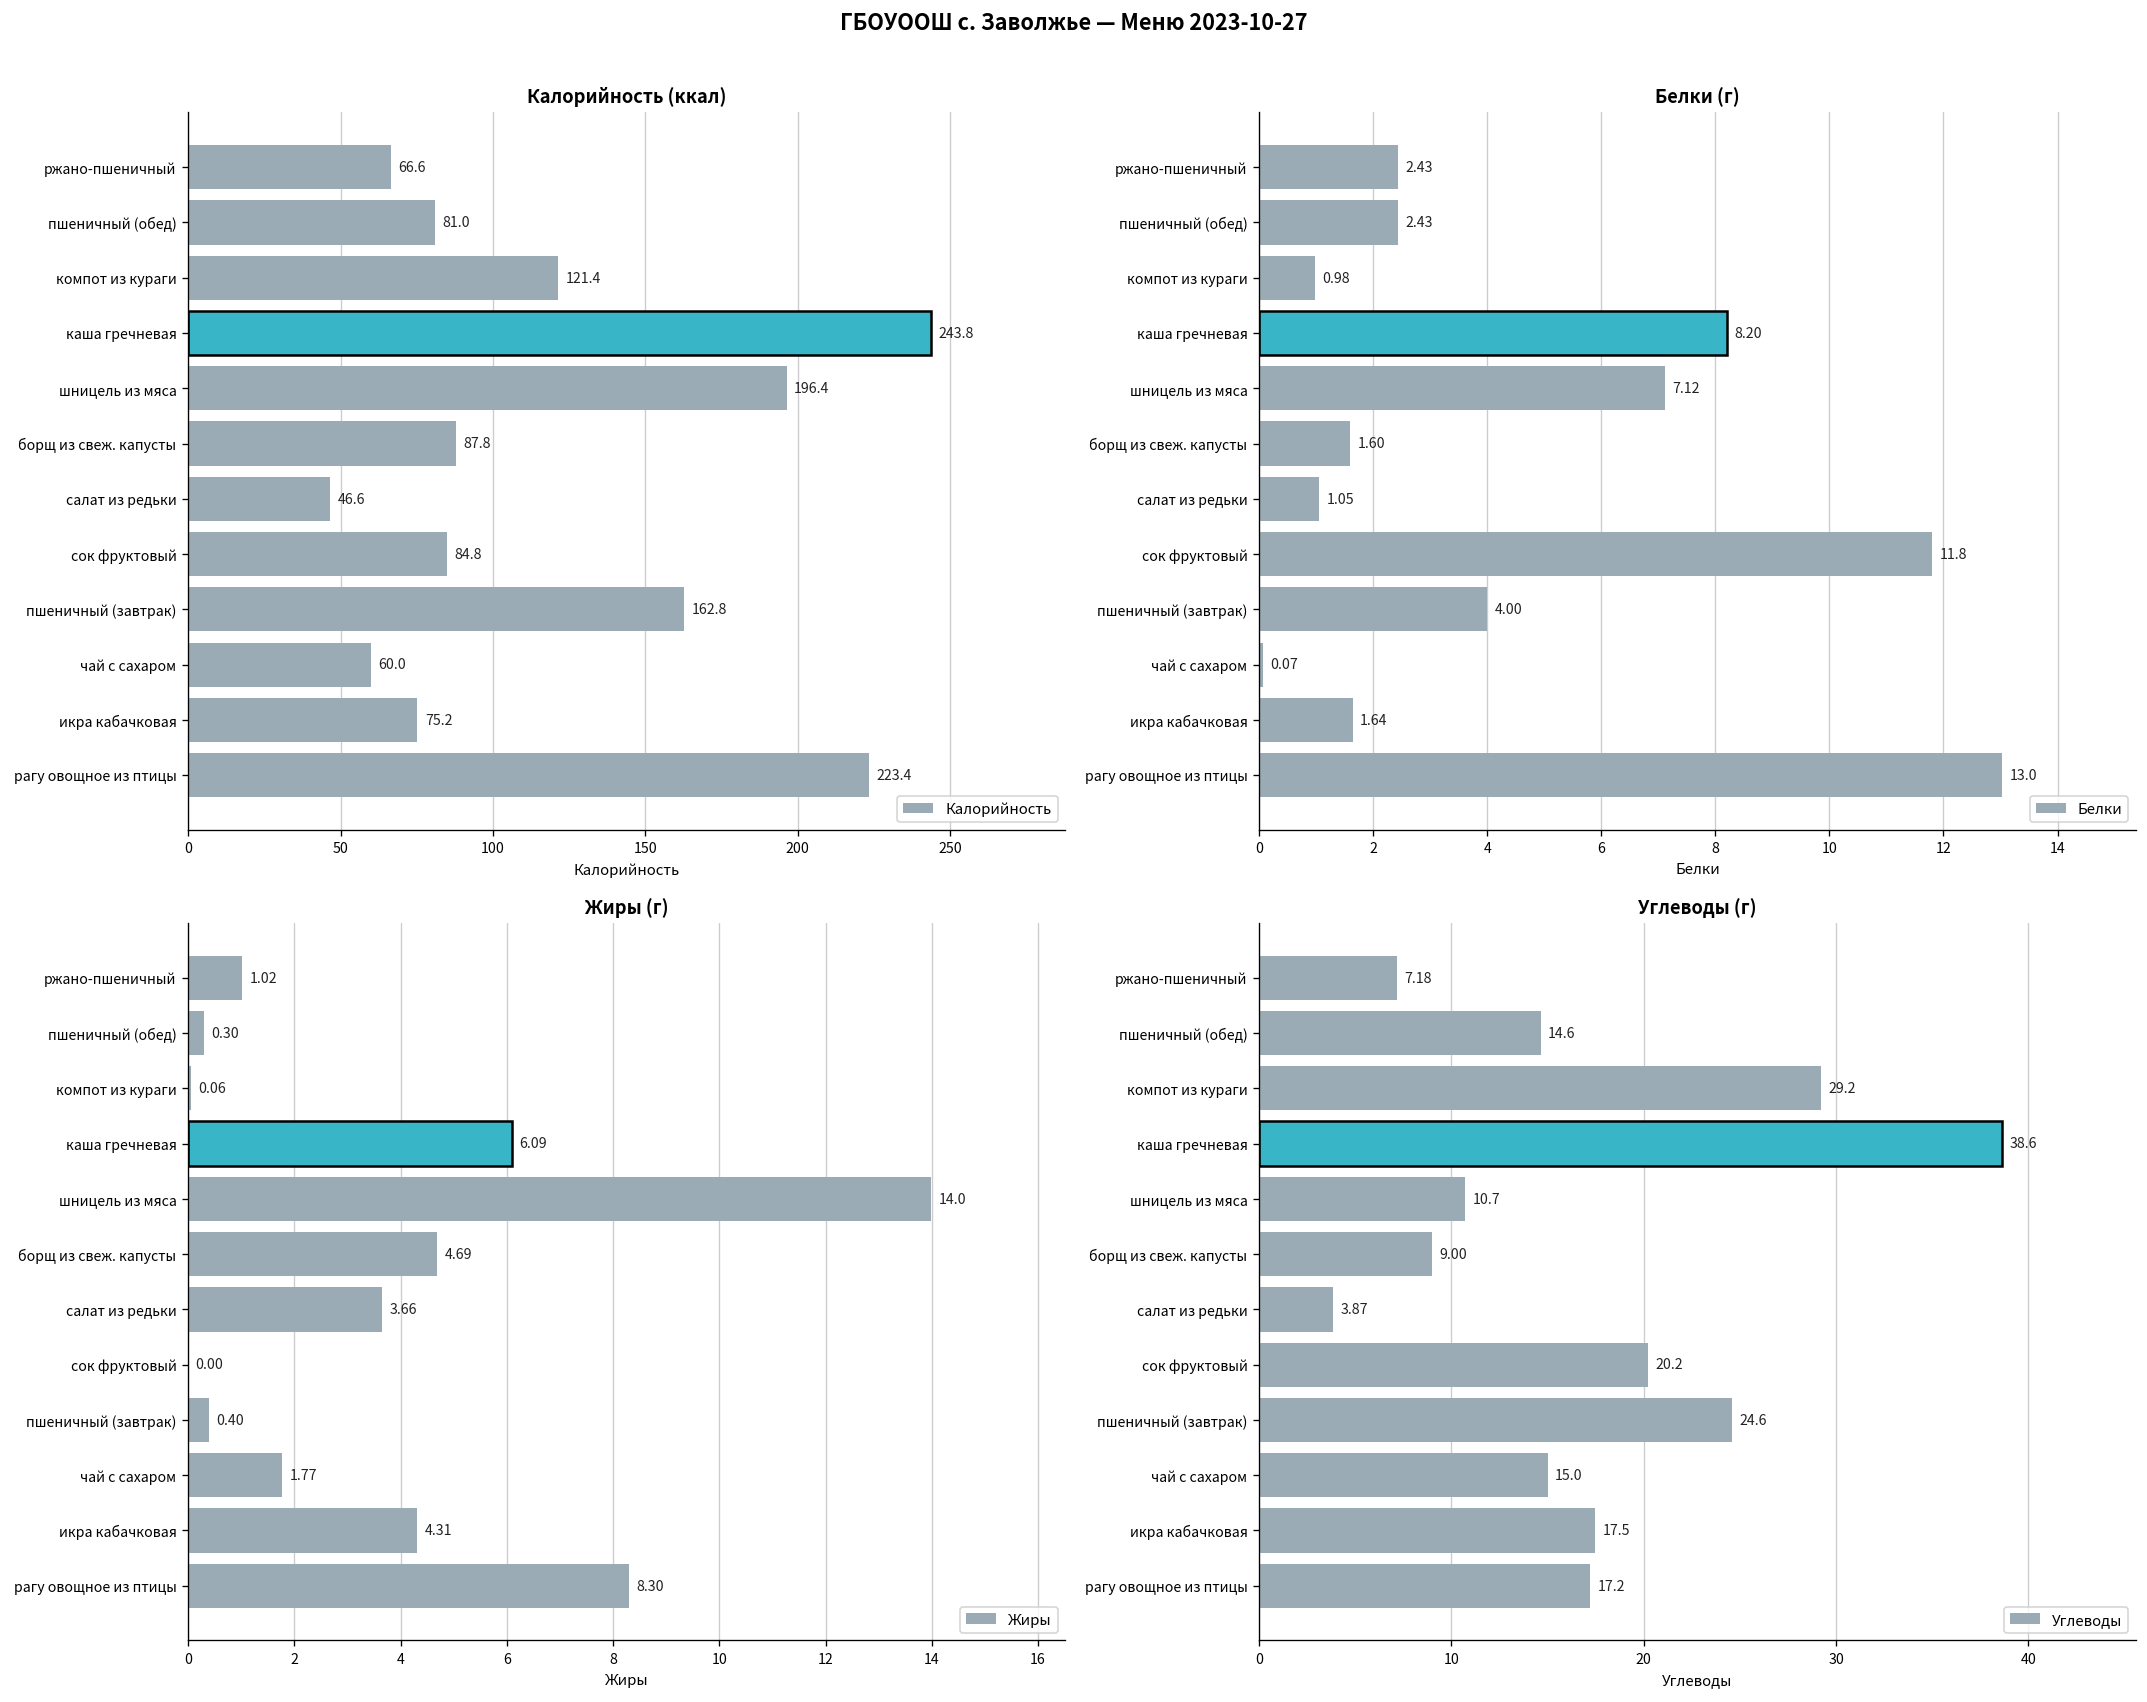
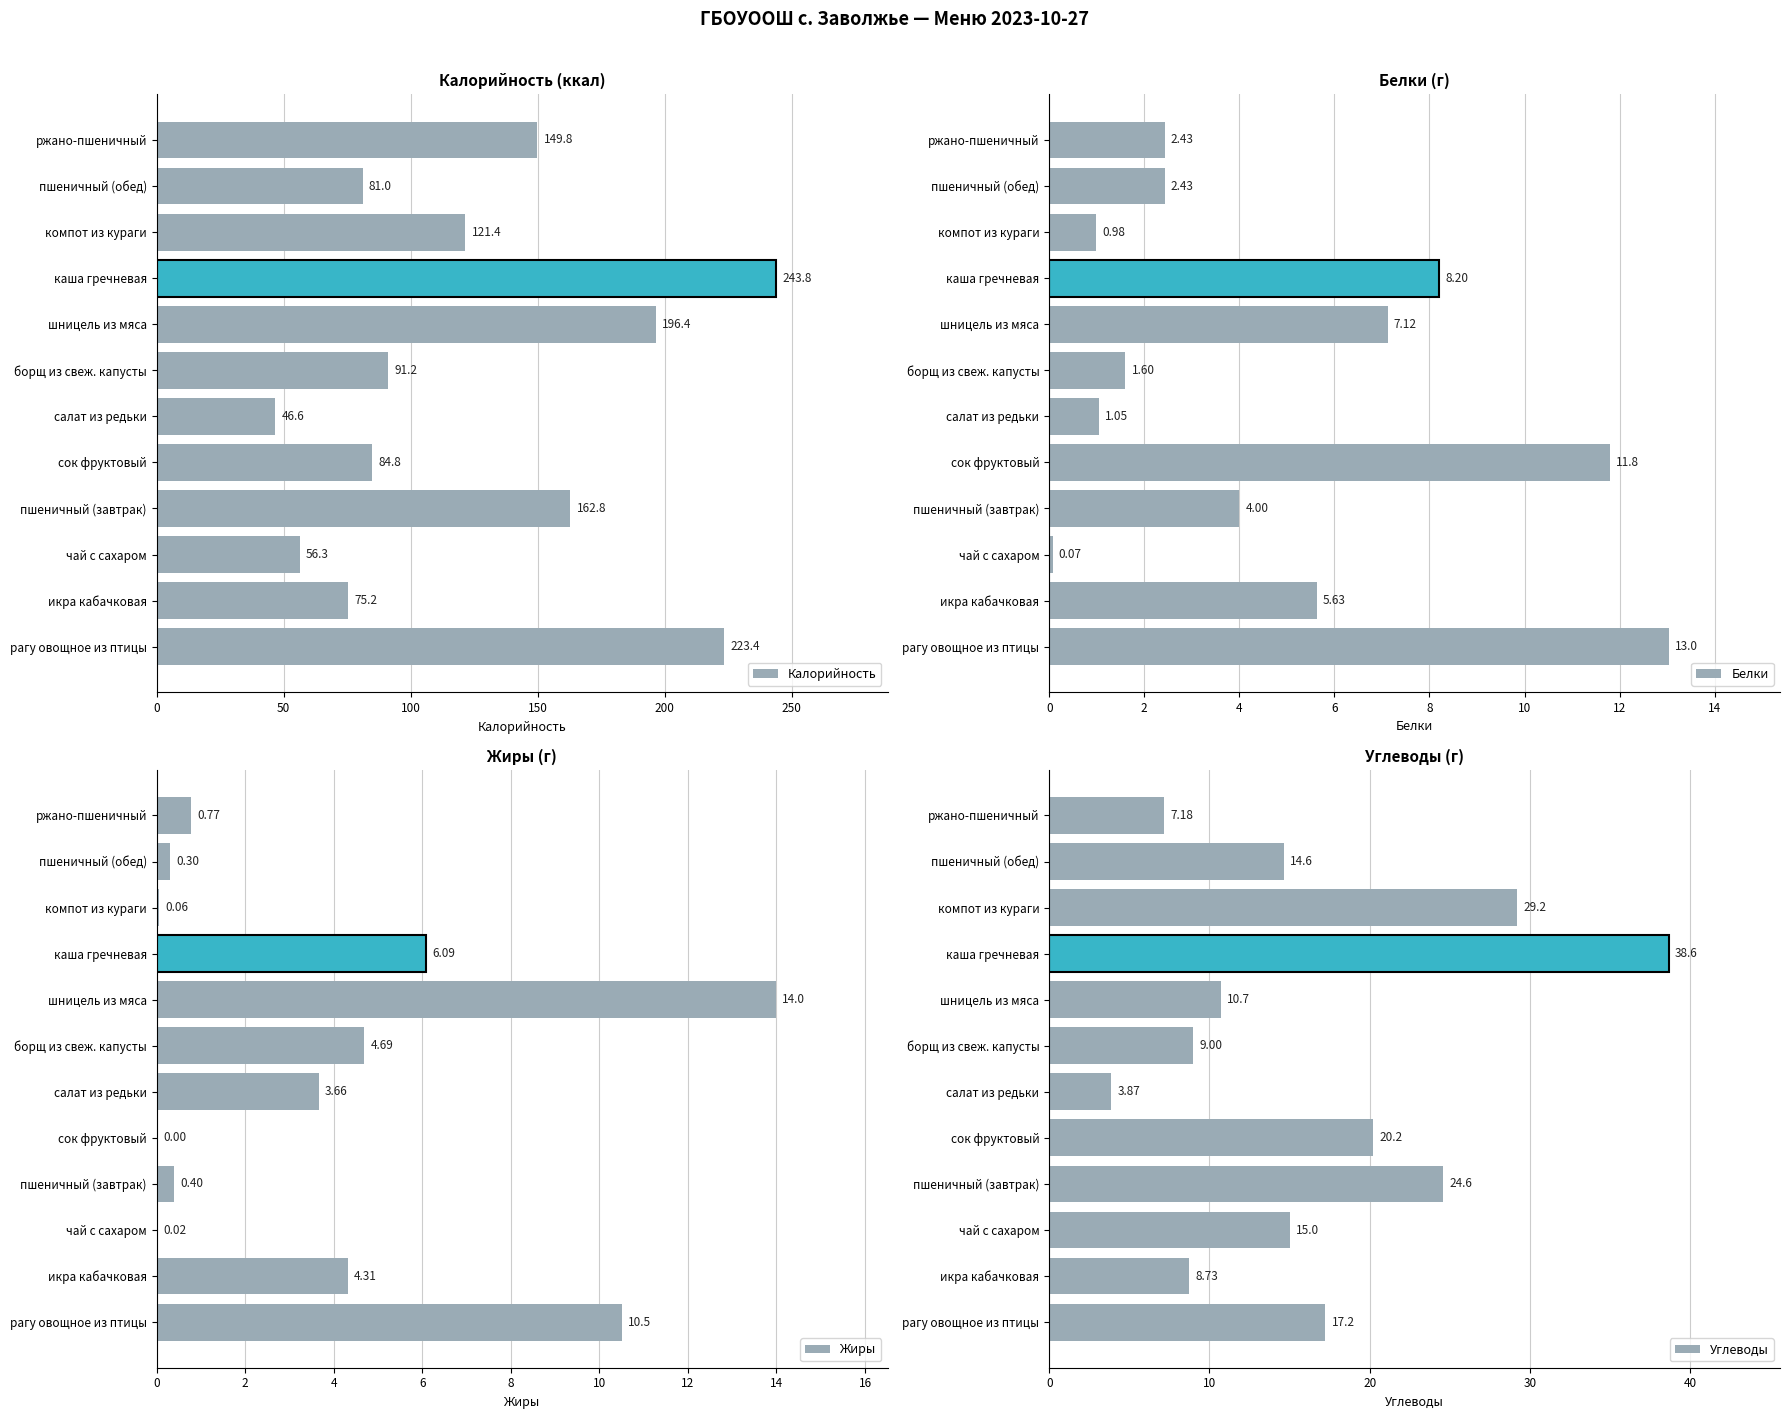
Калорийность (ккал), ржано-пшеничный: 66.6 -> 149.8
Калорийность (ккал), борщ из свеж. капусты: 87.8 -> 91.2
Калорийность (ккал), чай с сахаром: 60.0 -> 56.3
Белки (г), икра кабачковая: 1.64 -> 5.63
Жиры (г), ржано-пшеничный: 1.02 -> 0.77
Жиры (г), чай с сахаром: 1.77 -> 0.02
Жиры (г), рагу овощное из птицы: 8.30 -> 10.5
Углеводы (г), икра кабачковая: 17.5 -> 8.73
